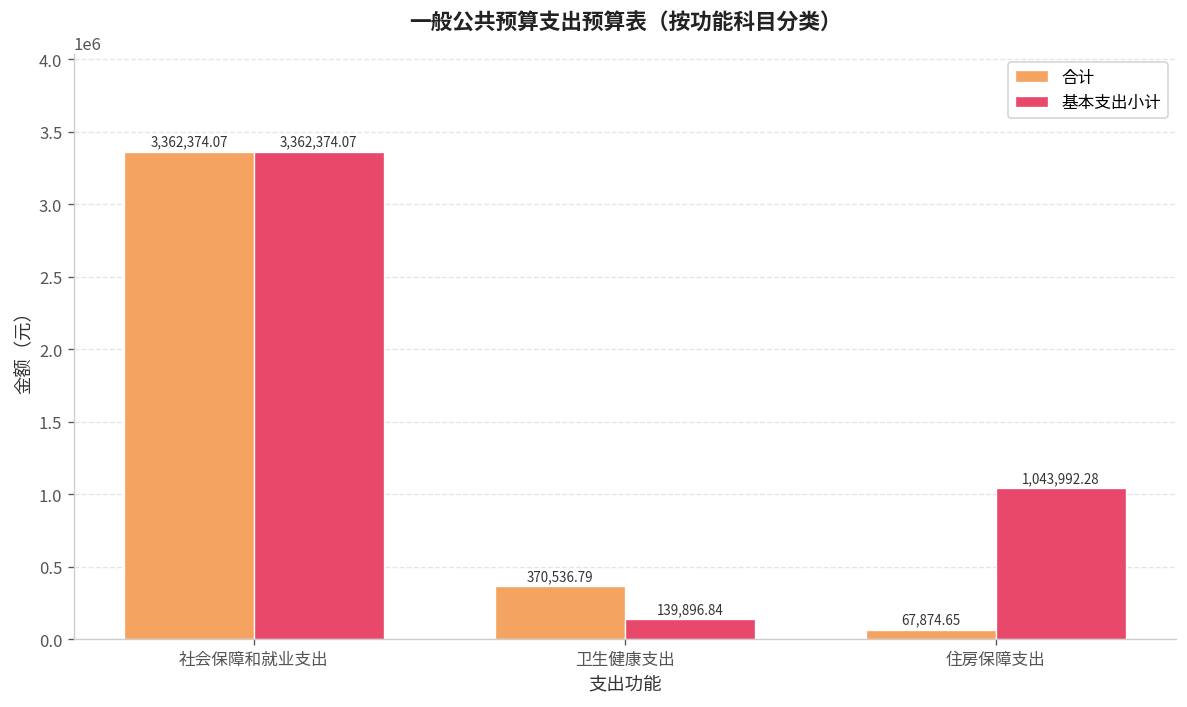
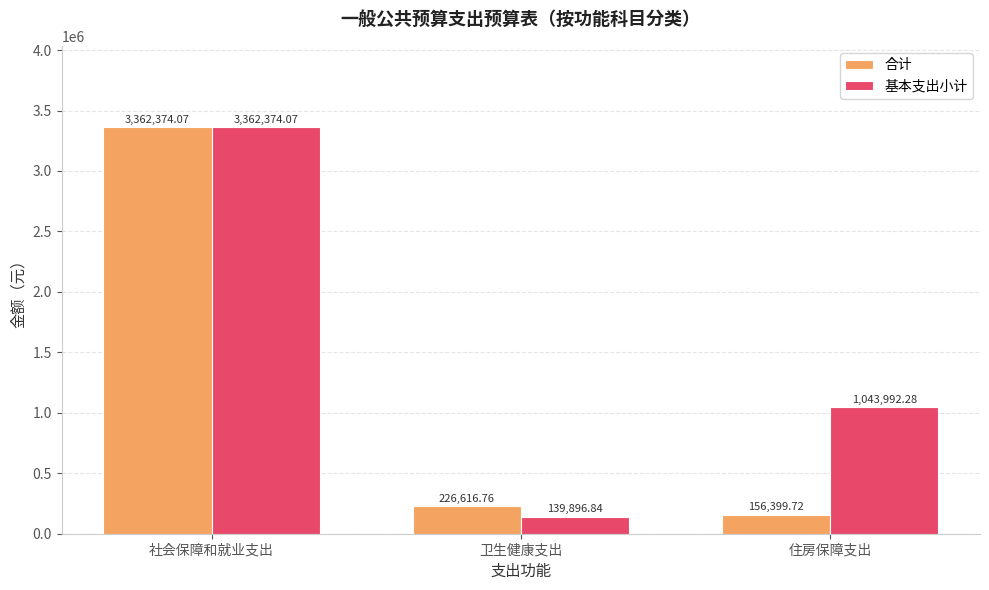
合计, 卫生健康支出: 370,536.79 -> 226,616.76
合计, 住房保障支出: 67,874.65 -> 156,399.72
